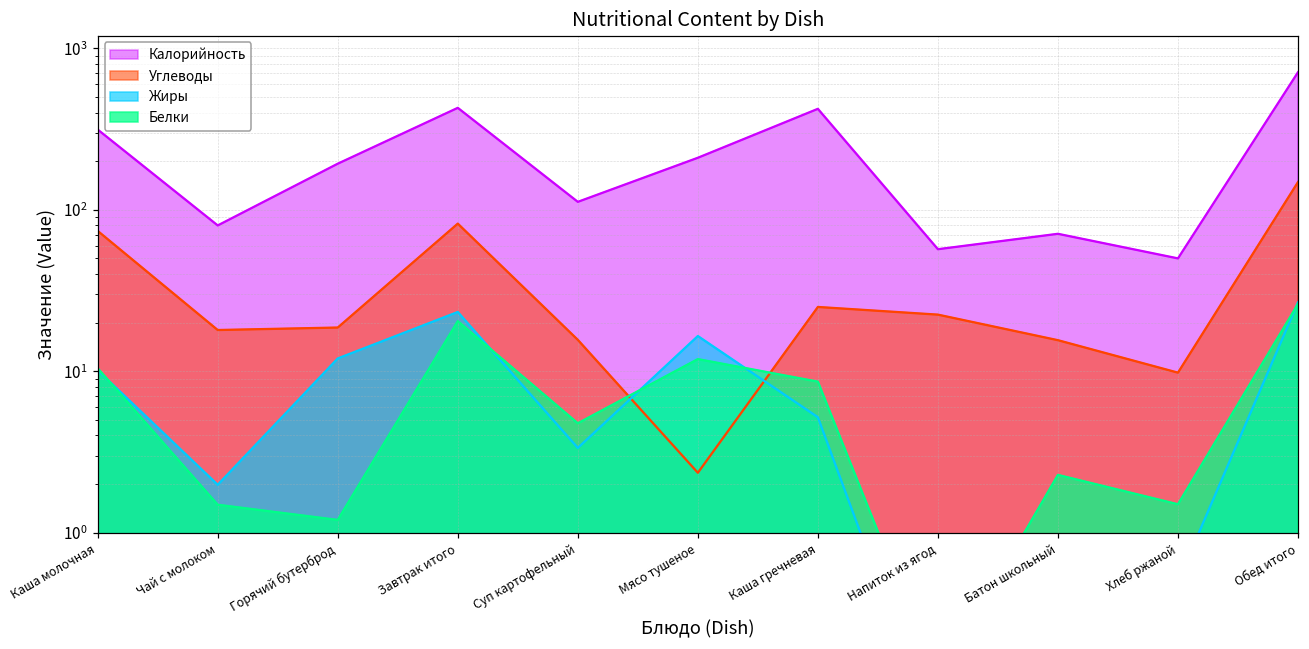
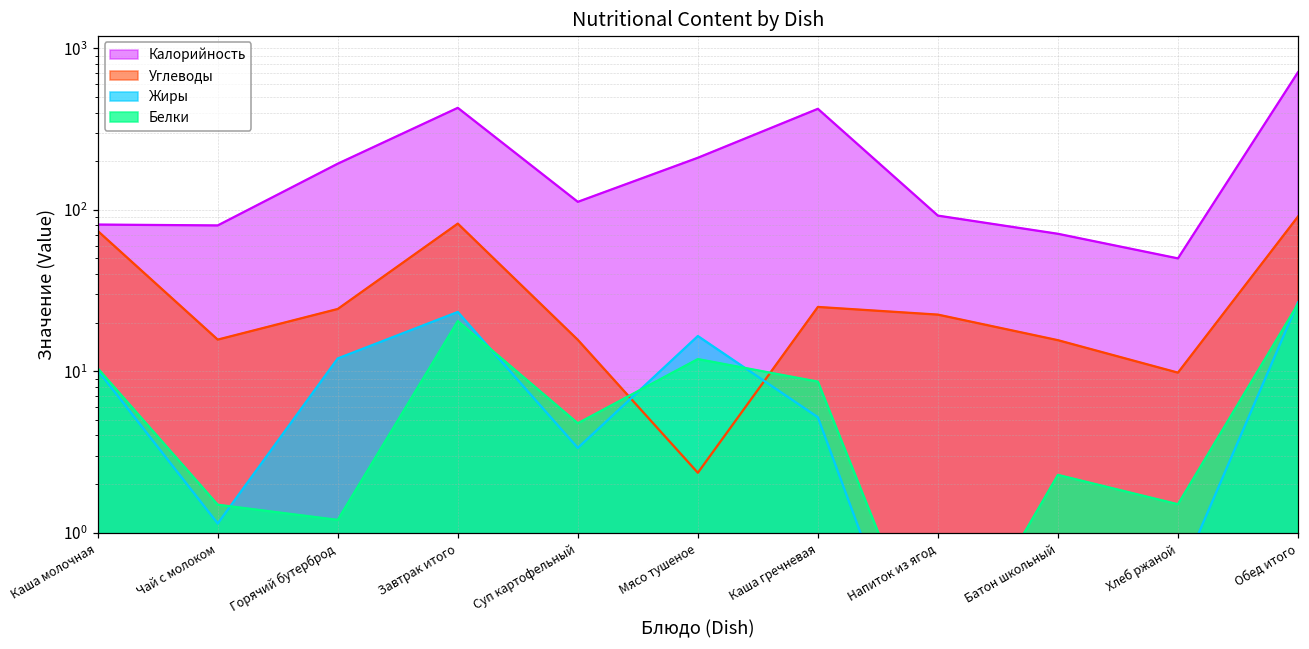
Калорийность, Каша молочная: 310 -> 80
Углеводы, Чай с молоком: 18 -> 16
Жиры, Чай с молоком: 2.0 -> 1.1
Углеводы, Горячий бутерброд: 19 -> 24
Калорийность, Напиток из ягод: 57 -> 90
Углеводы, Обед итого: 150 -> 90
